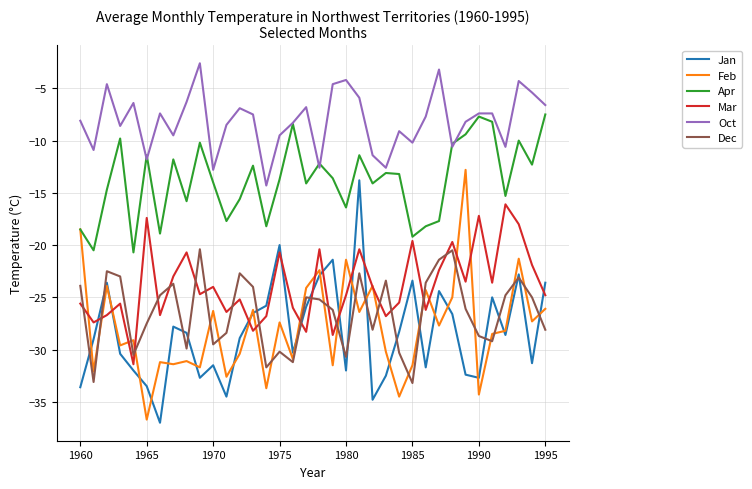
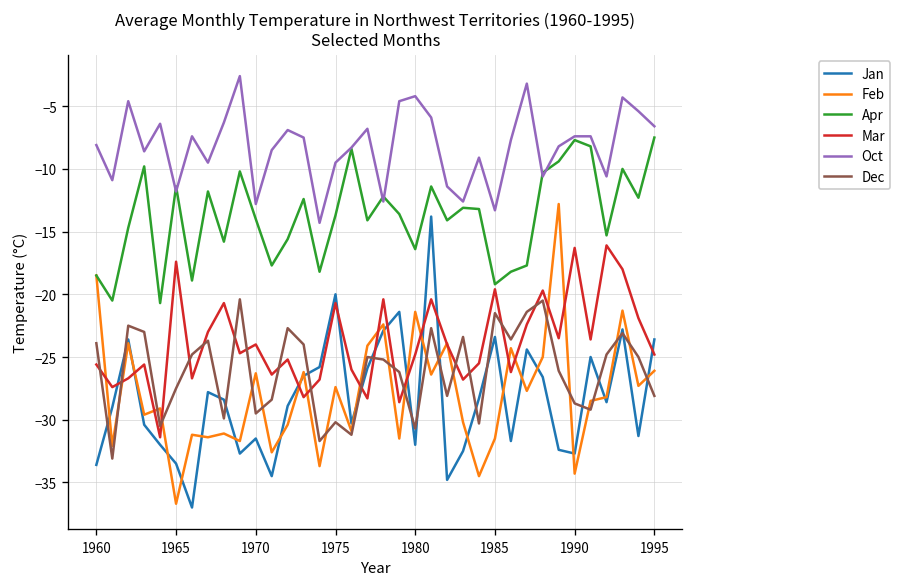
Oct, 1985: -10.2 -> -13.3
Dec, 1985: -33.2 -> -21.5
Mar, 1990: -17.2 -> -16.3
